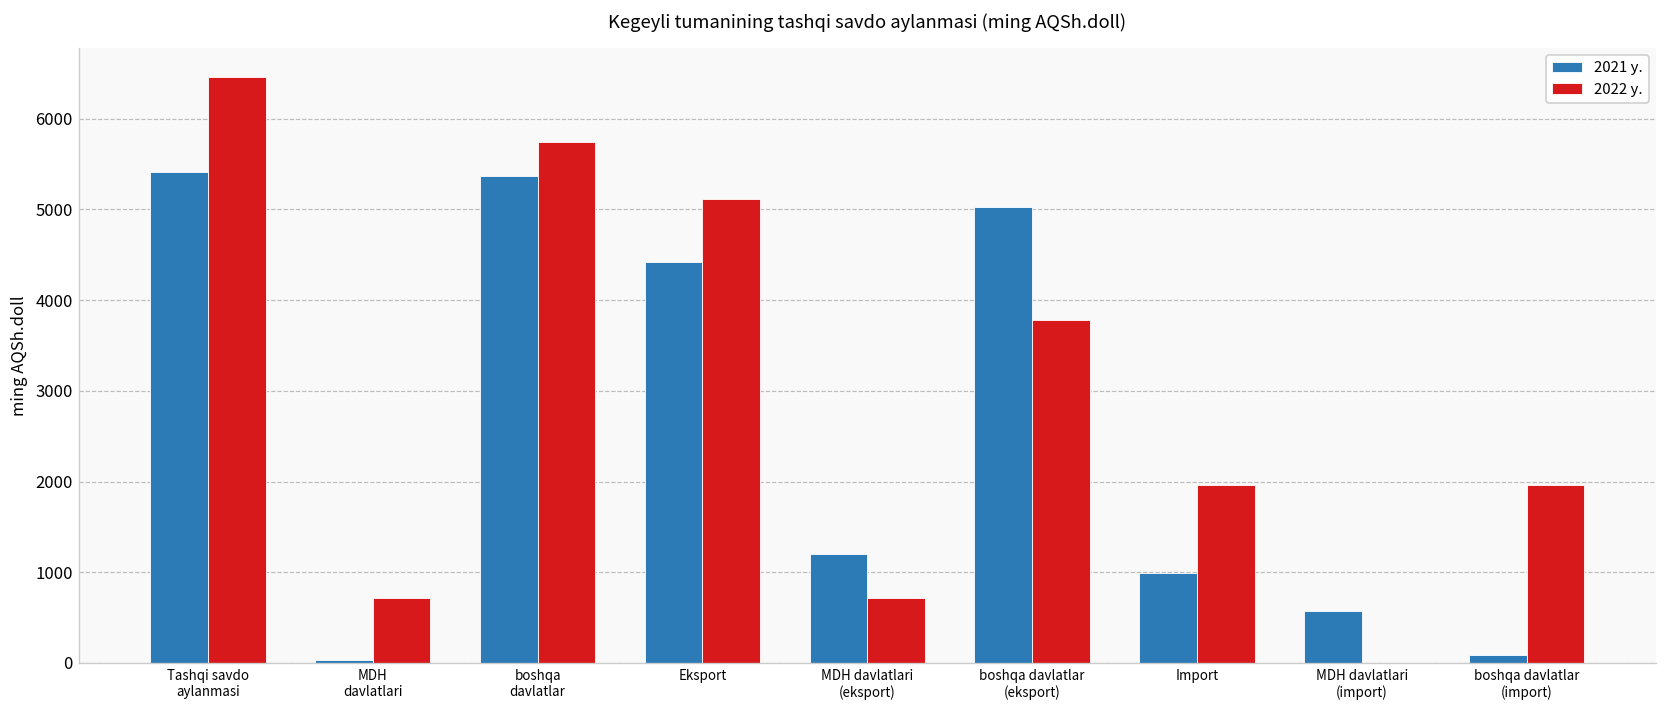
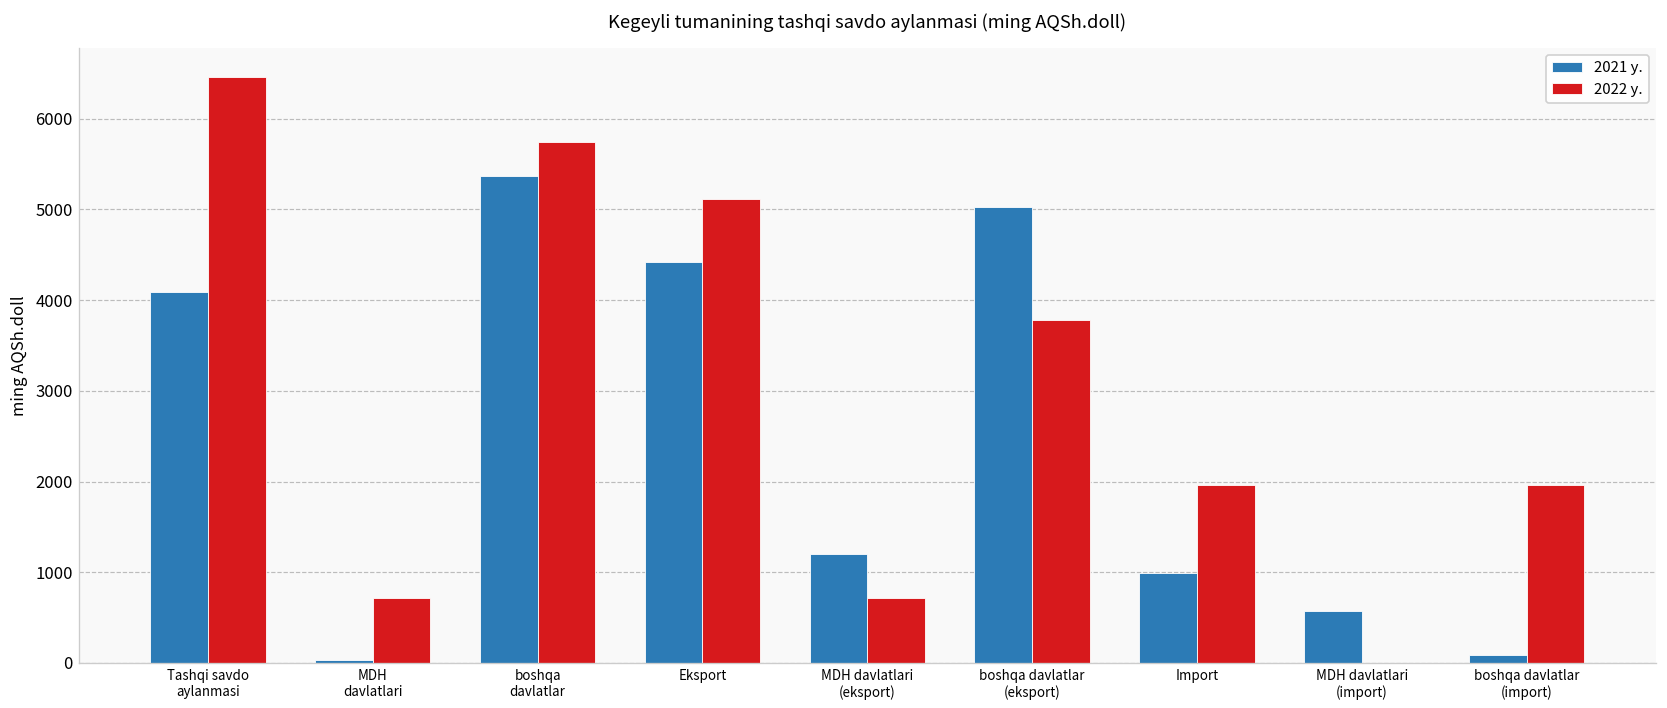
2021 y., Tashqi savdo aylanmasi: 5400 -> 4100
